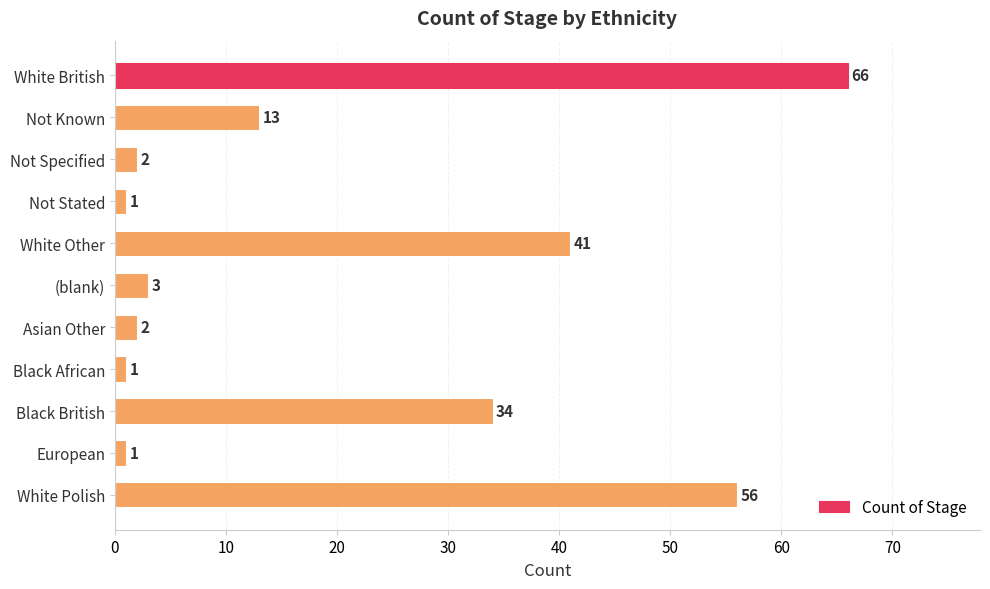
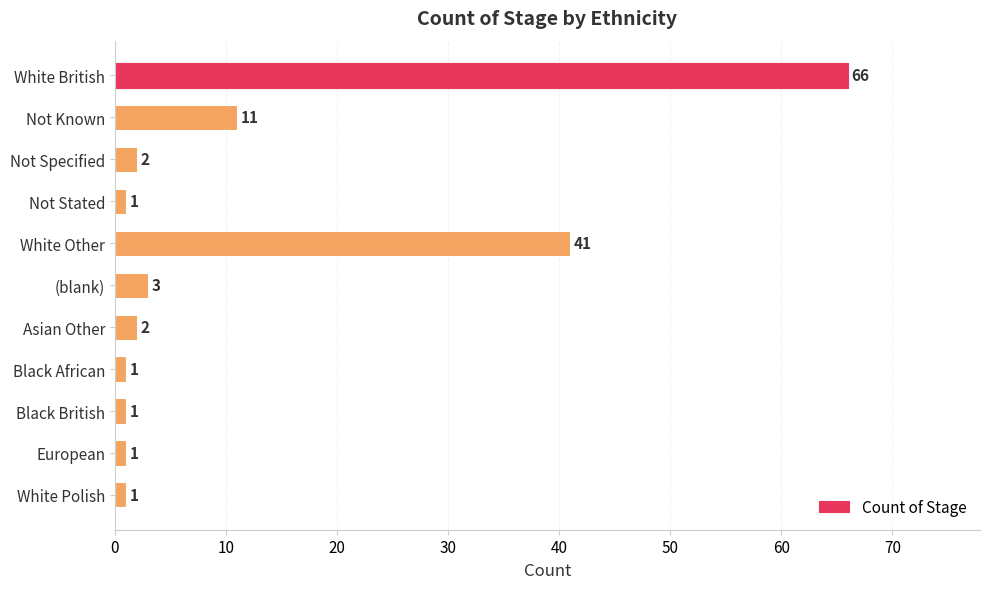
Not Known: 13 -> 11
Black British: 34 -> 1
White Polish: 56 -> 1
